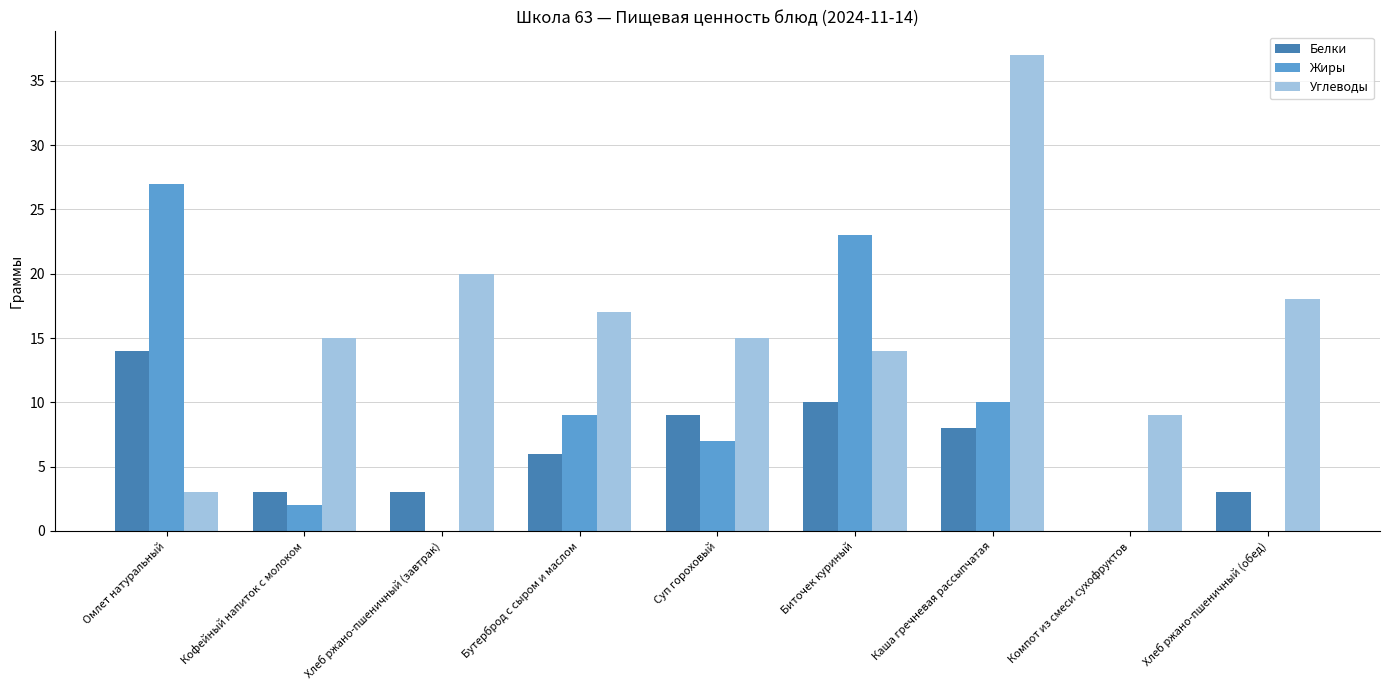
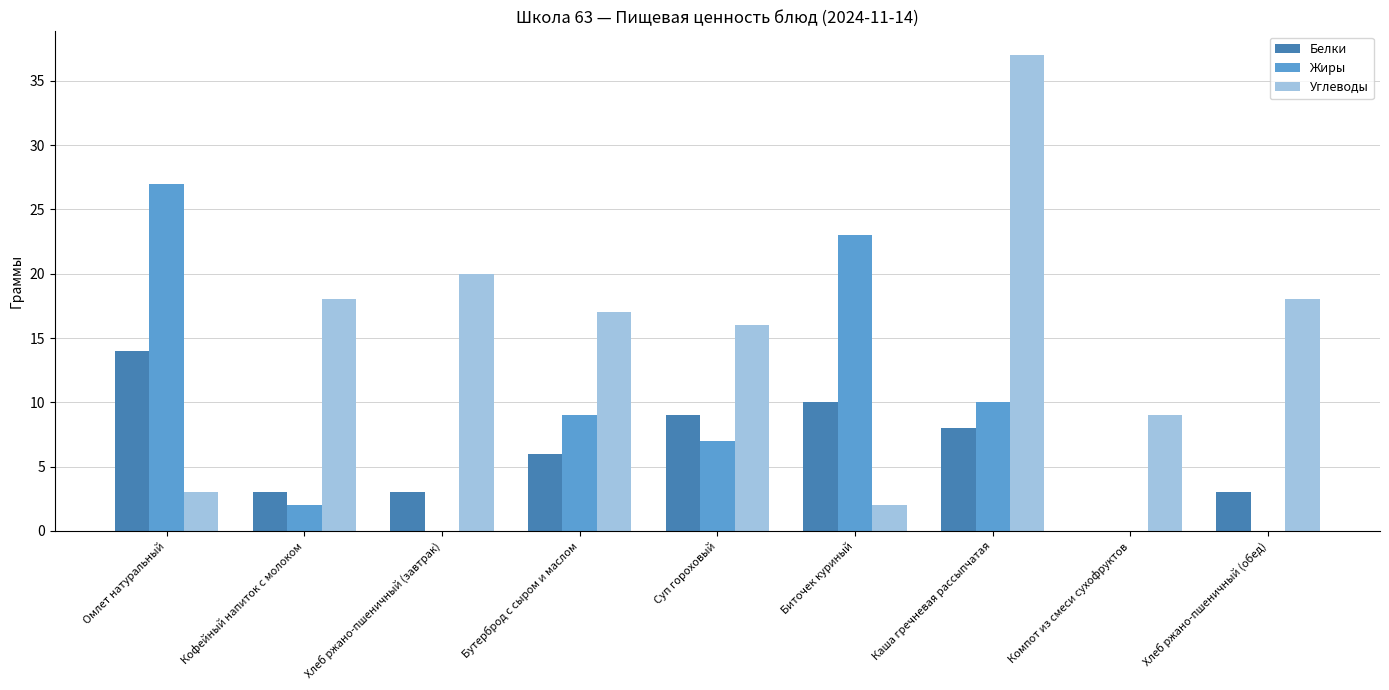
Углеводы, Кофейный напиток с молоком: 15 -> 18
Углеводы, Суп гороховый: 15 -> 16
Углеводы, Биточек куриный: 14 -> 2
